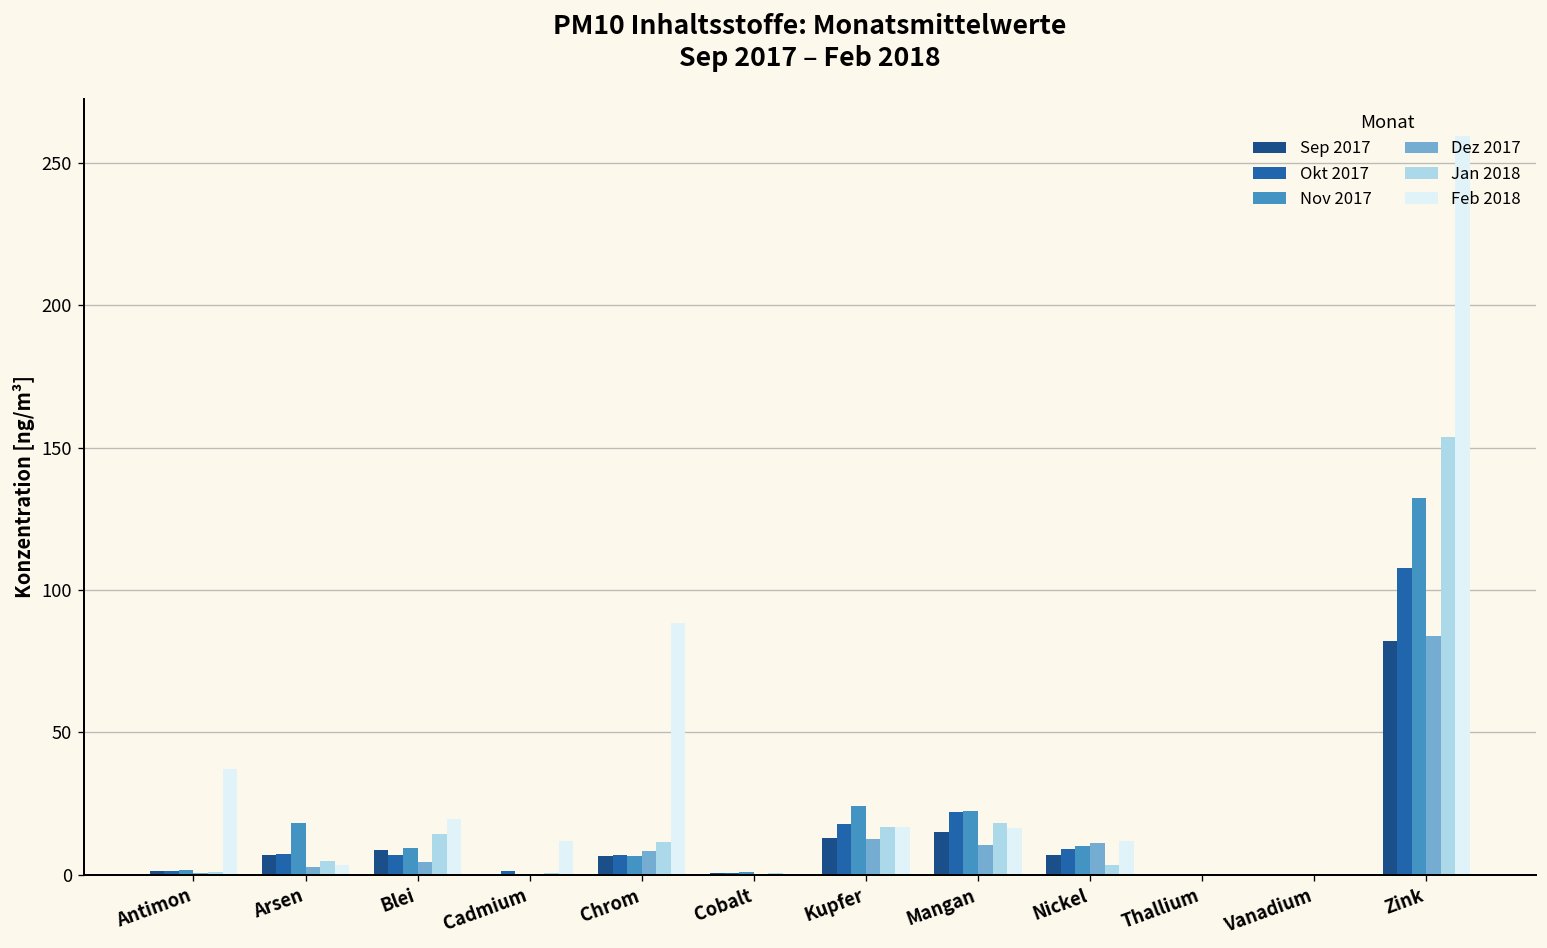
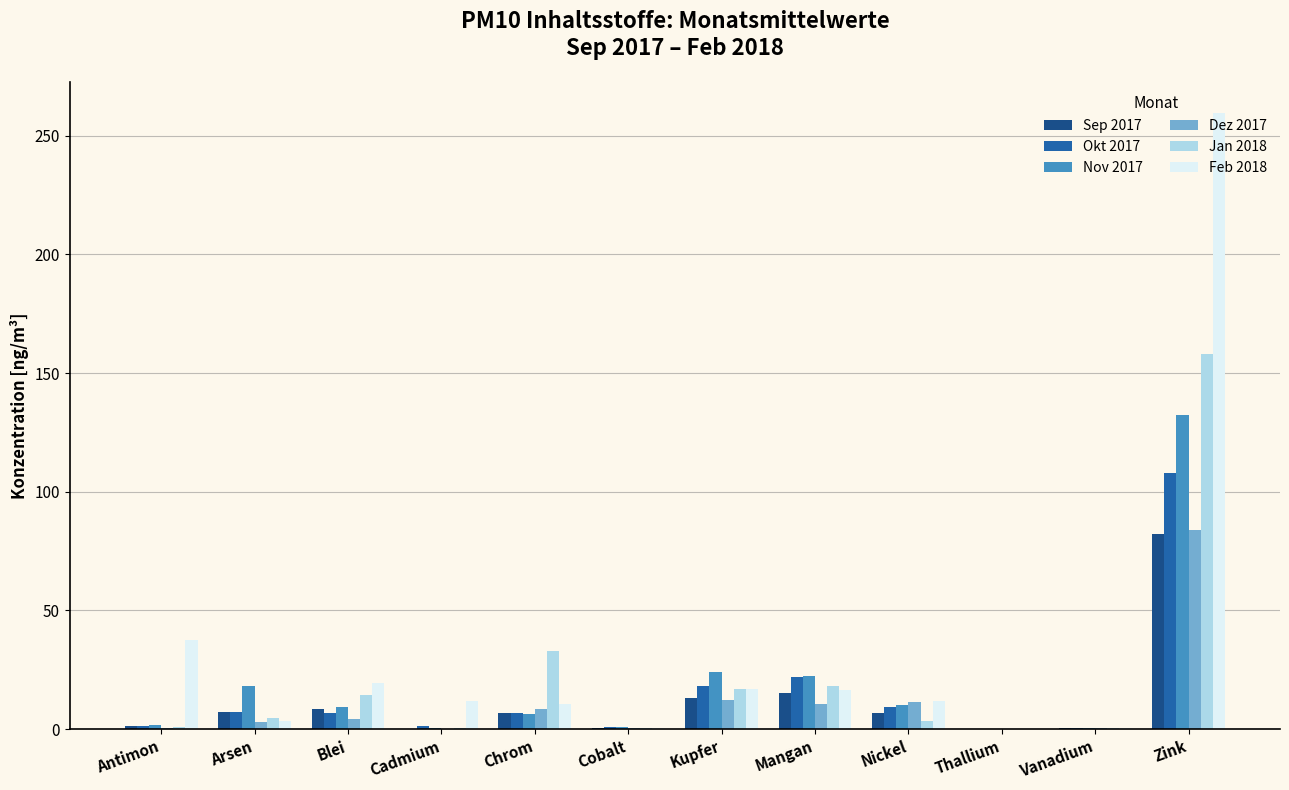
Jan 2018, Chrom: 11 -> 33
Feb 2018, Chrom: 88 -> 11
Jan 2018, Zink: 154 -> 158
